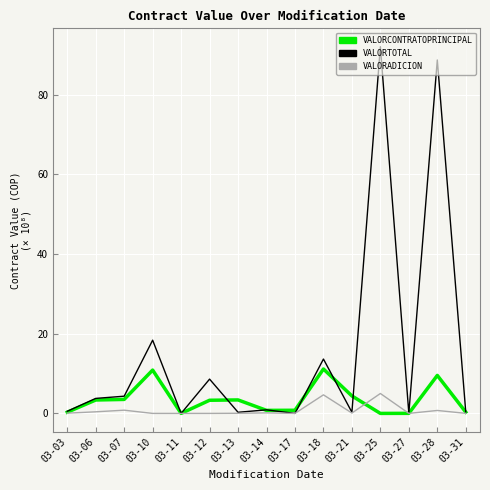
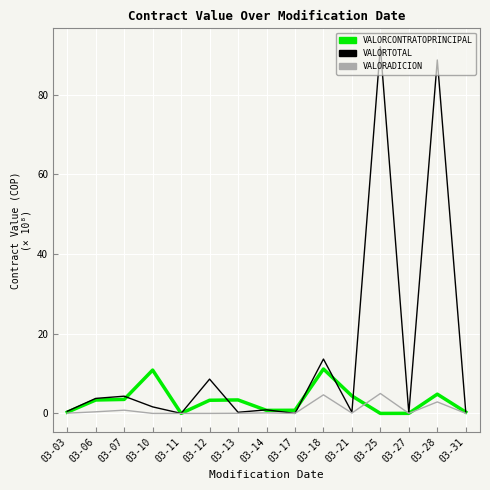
VALORTOTAL, 03-10: 18 -> 2
VALORCONTRATOPRINCIPAL, 03-28: 10 -> 5
VALORADICION, 03-28: 1 -> 3
